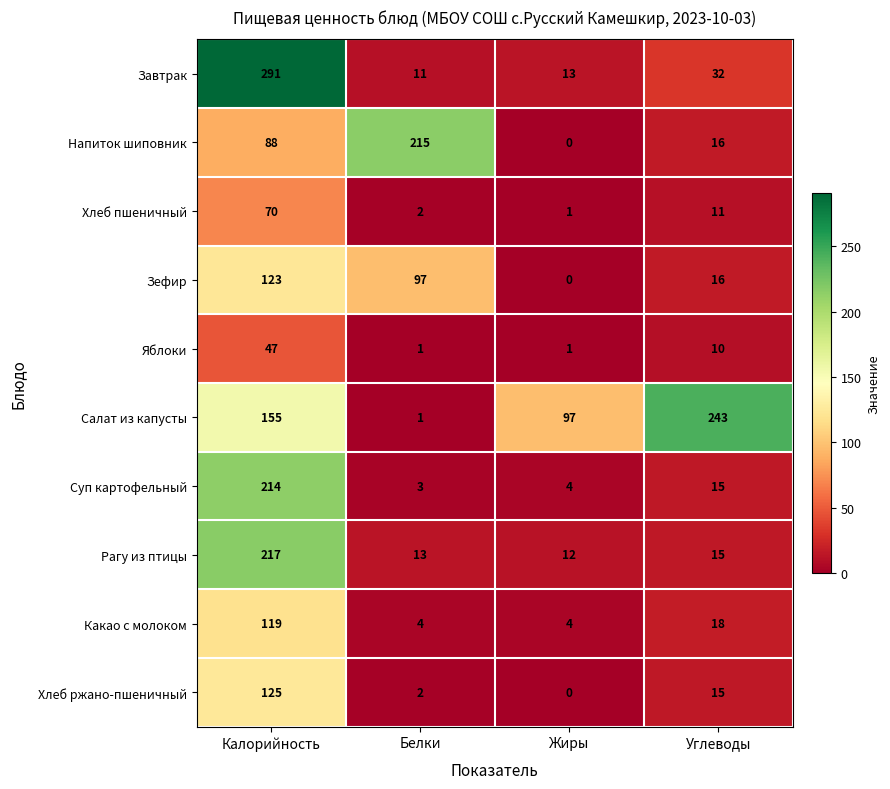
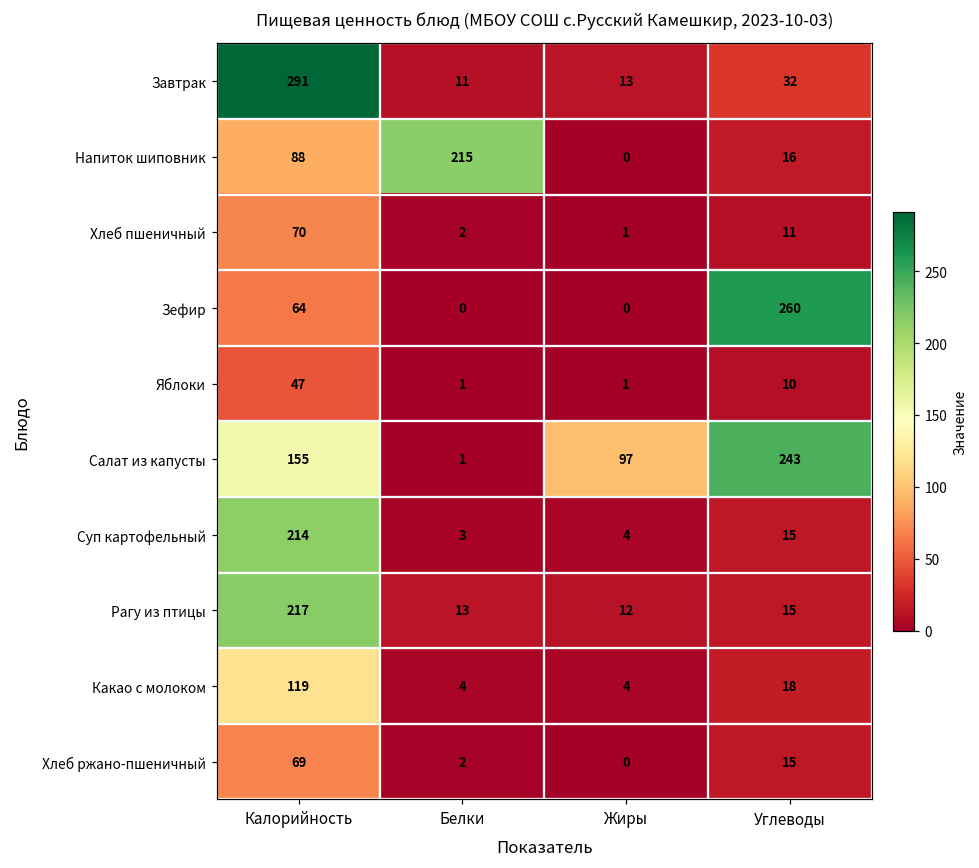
Зефир, Калорийность: 123 -> 64
Зефир, Белки: 97 -> 0
Зефир, Углеводы: 16 -> 260
Хлеб ржано-пшеничный, Калорийность: 125 -> 69
